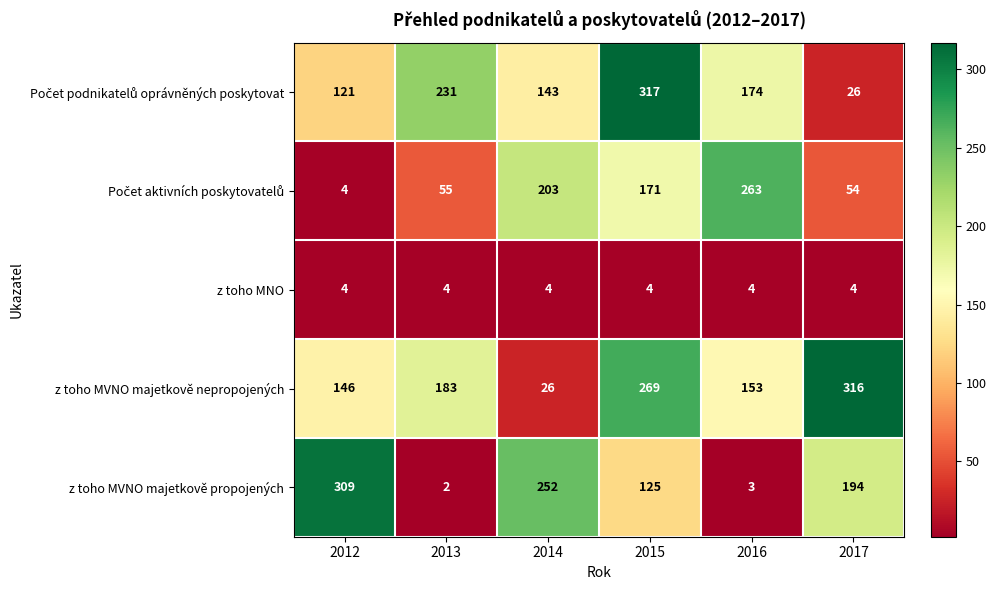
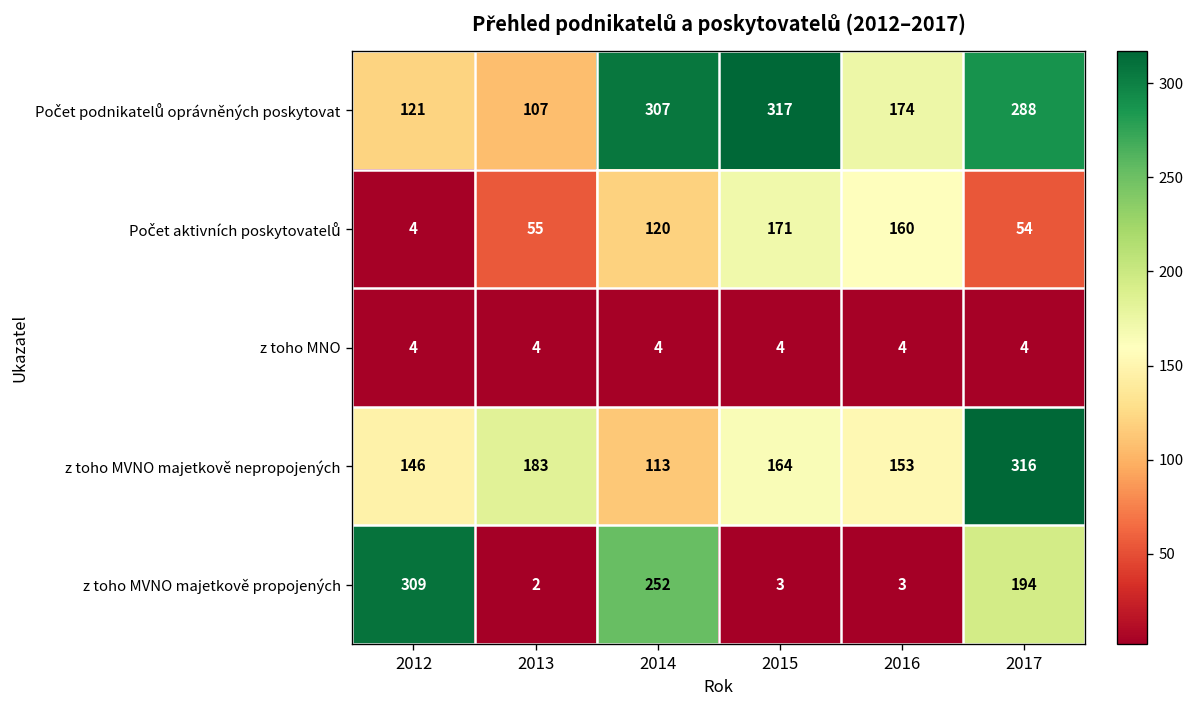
Počet podnikatelů oprávněných poskytovat, 2013: 231 -> 107
Počet podnikatelů oprávněných poskytovat, 2014: 143 -> 307
Počet podnikatelů oprávněných poskytovat, 2017: 26 -> 288
Počet aktivních poskytovatelů, 2014: 203 -> 120
Počet aktivních poskytovatelů, 2016: 263 -> 160
z toho MVNO majetkově nepropojených, 2014: 26 -> 113
z toho MVNO majetkově nepropojených, 2015: 269 -> 164
z toho MVNO majetkově propojených, 2015: 125 -> 3
